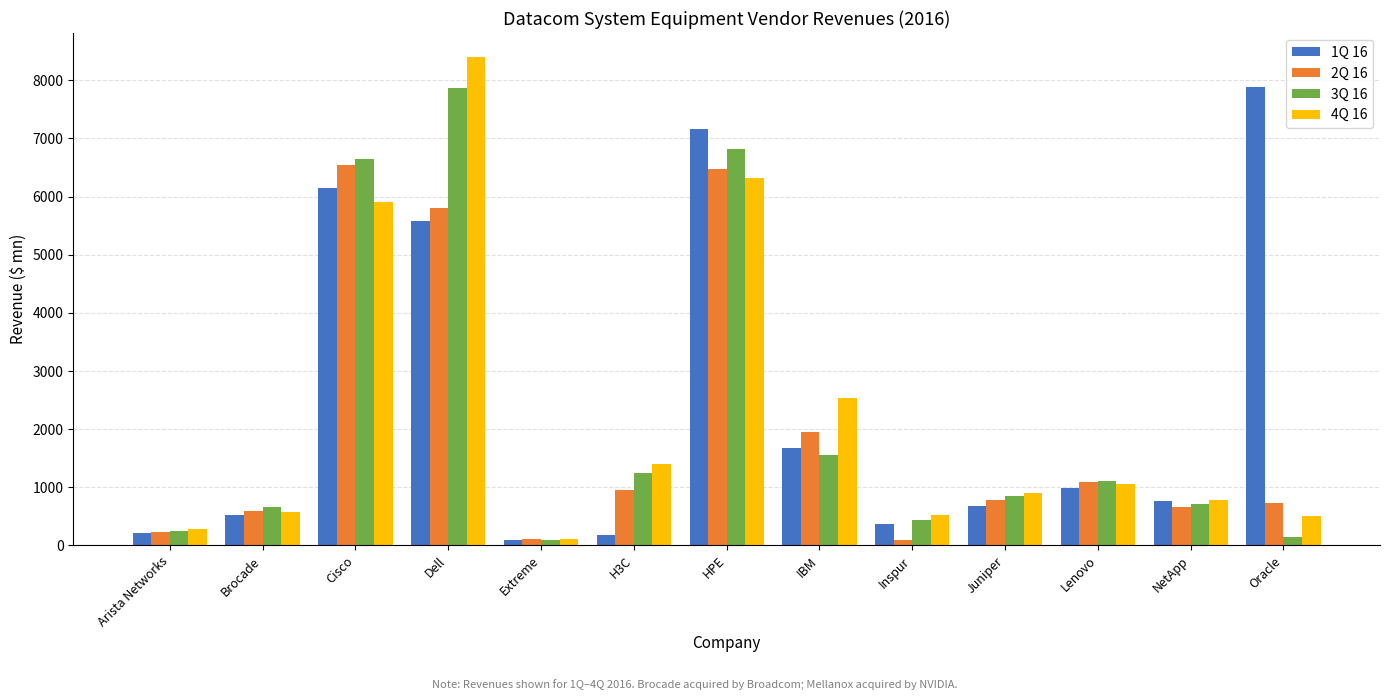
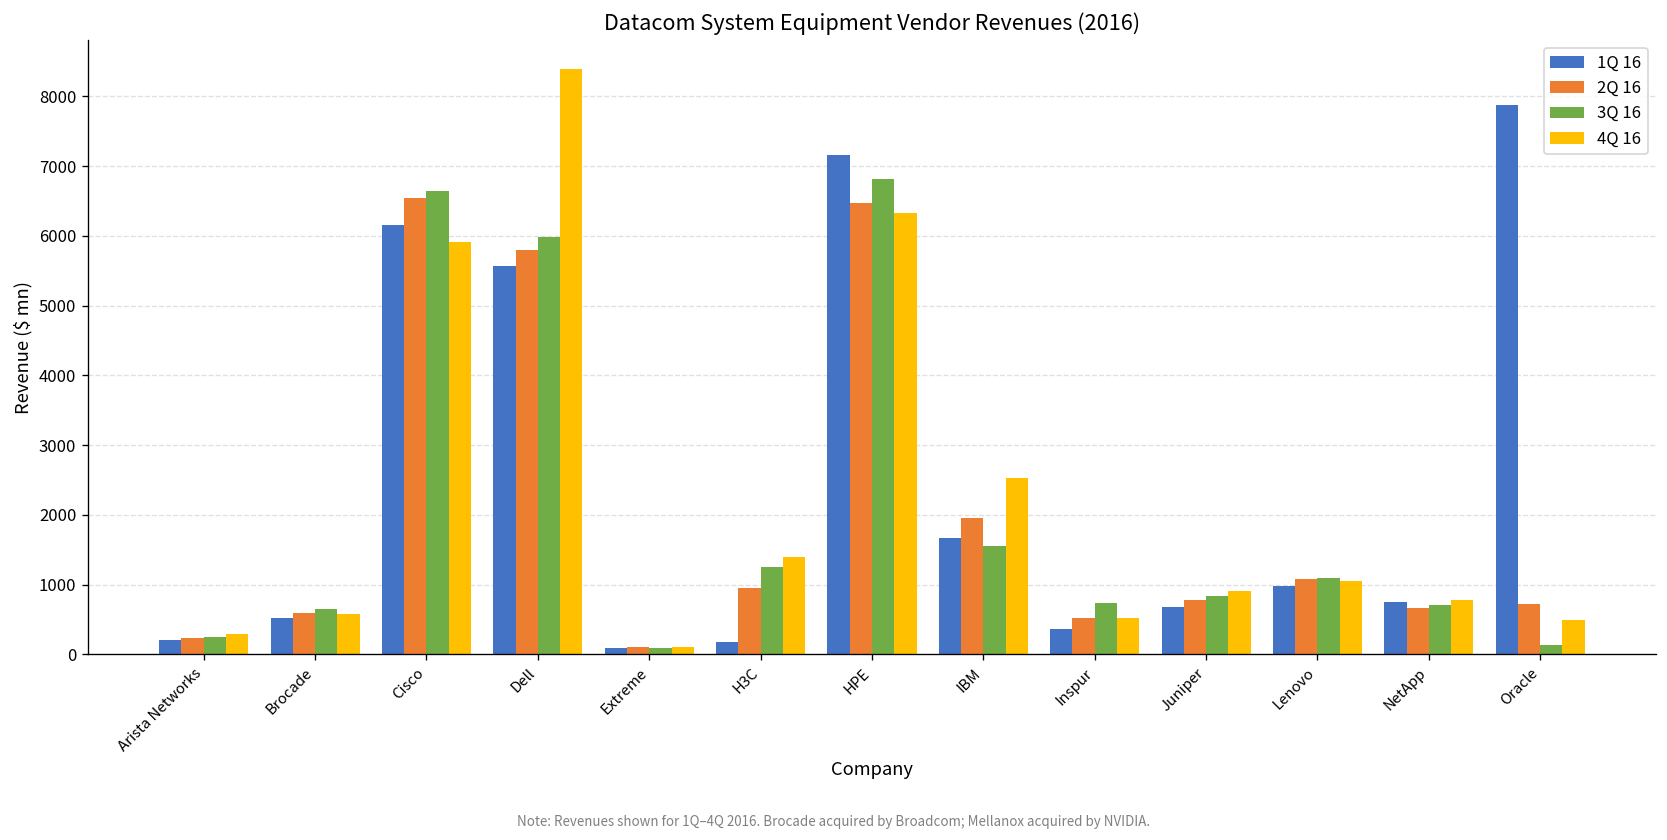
3Q 16, Dell: 7900 -> 6000
2Q 16, Inspur: 100 -> 500
3Q 16, Inspur: 400 -> 700
